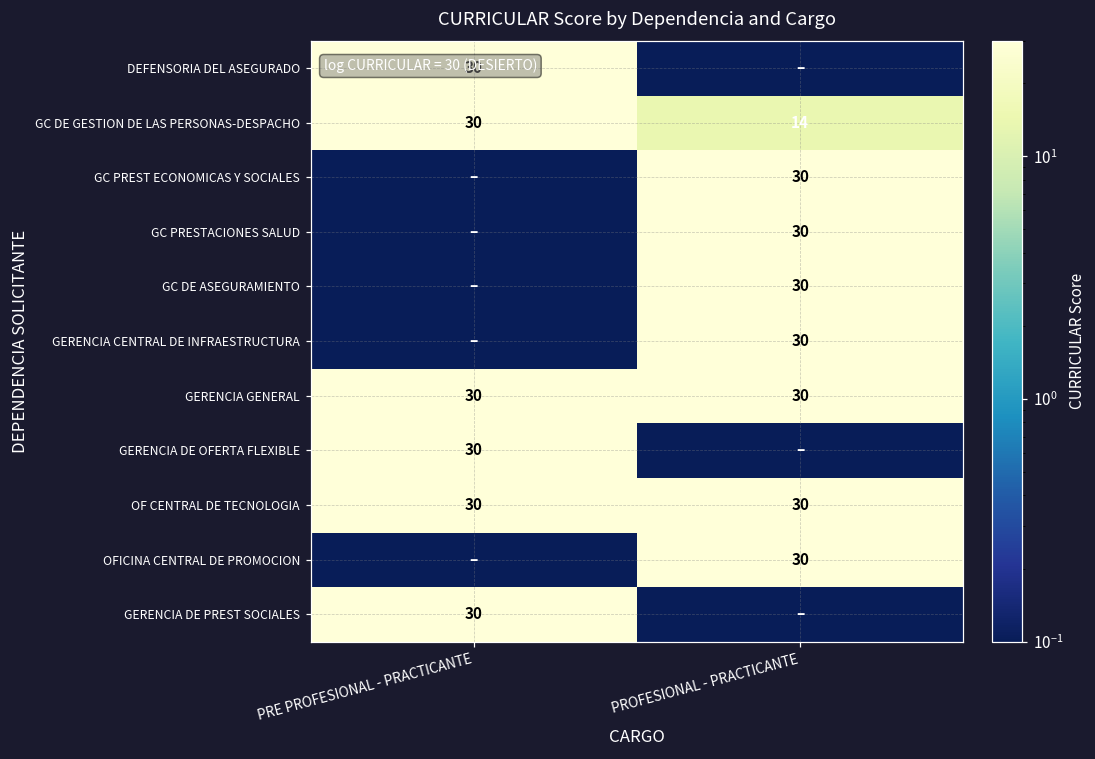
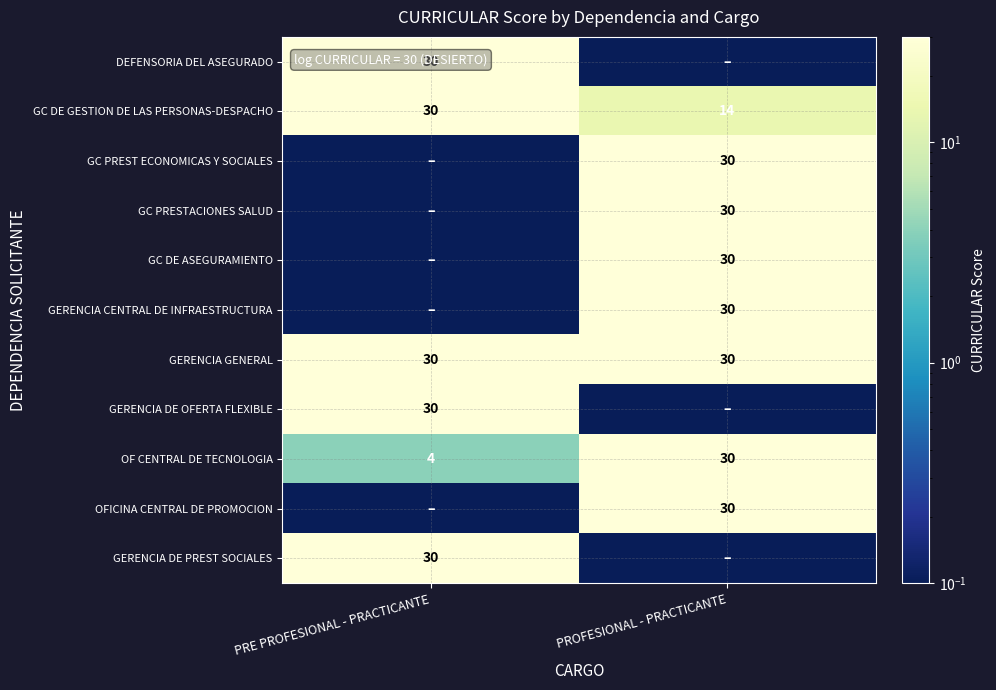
OF CENTRAL DE TECNOLOGIA, PRE PROFESIONAL - PRACTICANTE: 30 -> 4
